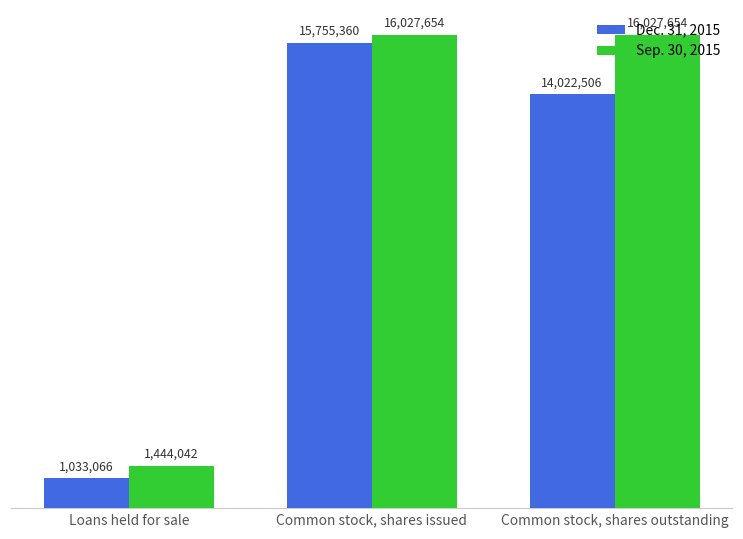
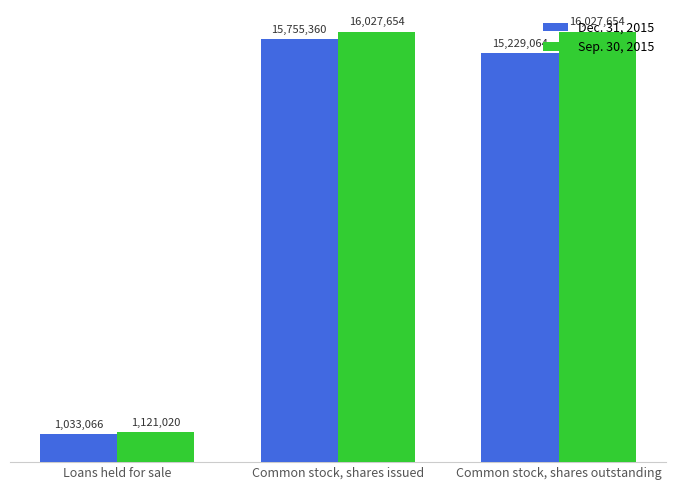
Sep. 30, 2015, Loans held for sale: 1,444,042 -> 1,121,020
Dec. 31, 2015, Common stock, shares outstanding: 14,022,506 -> 15,229,064
